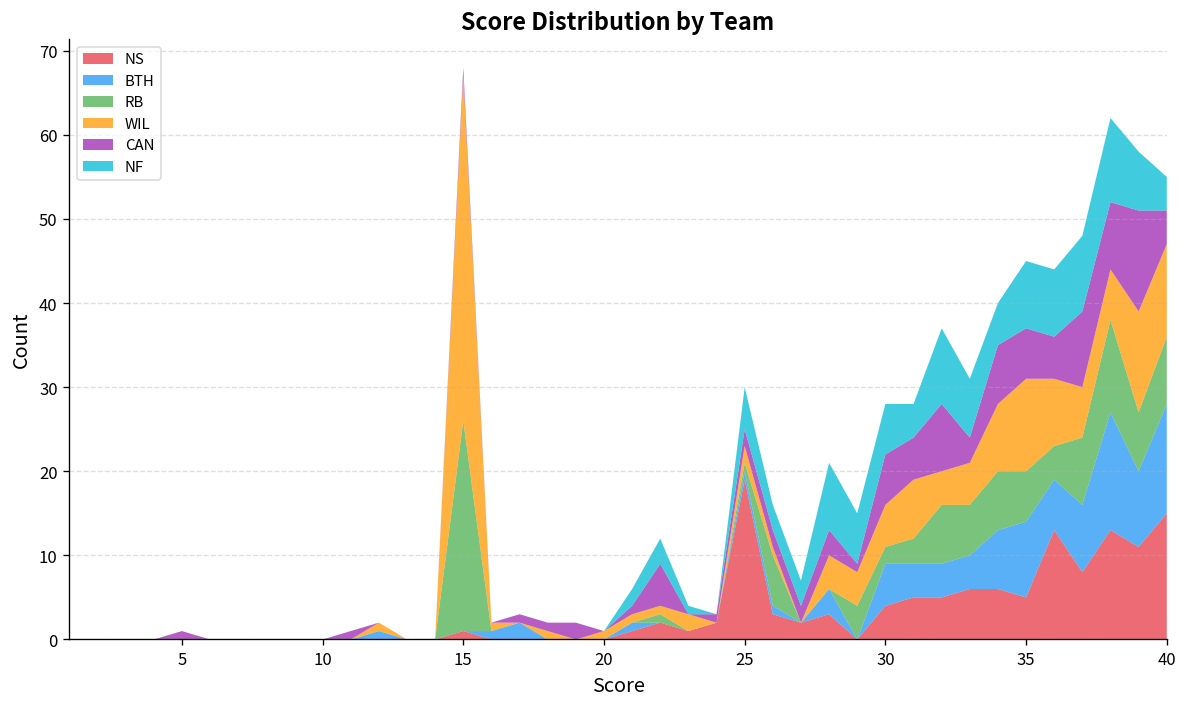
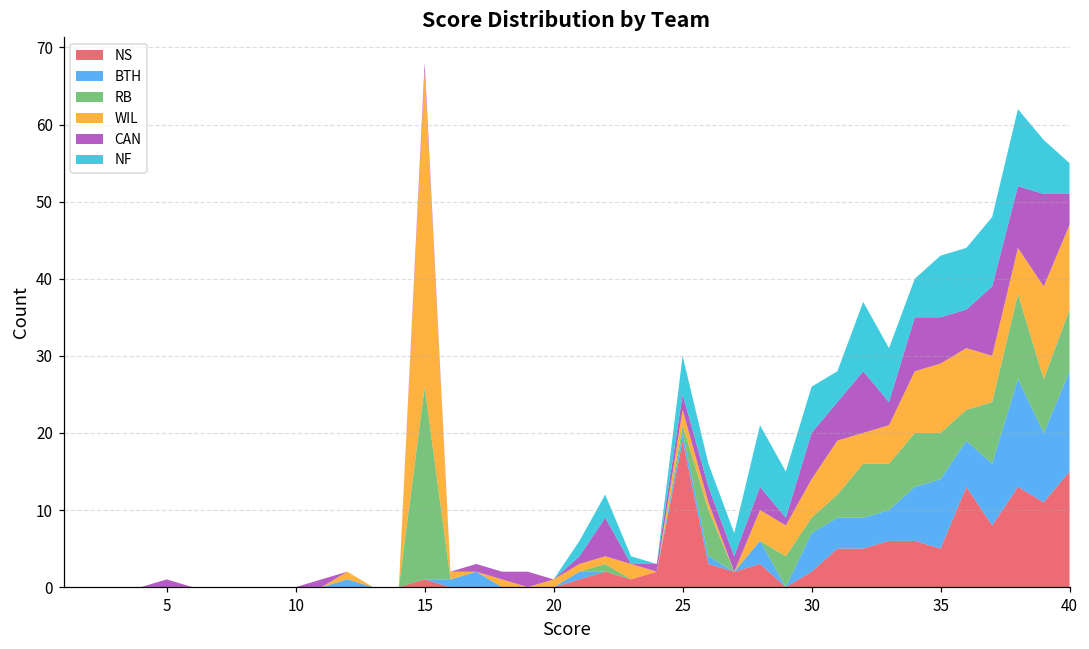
NS, 30: 4 -> 2
WIL, 35: 11 -> 9
